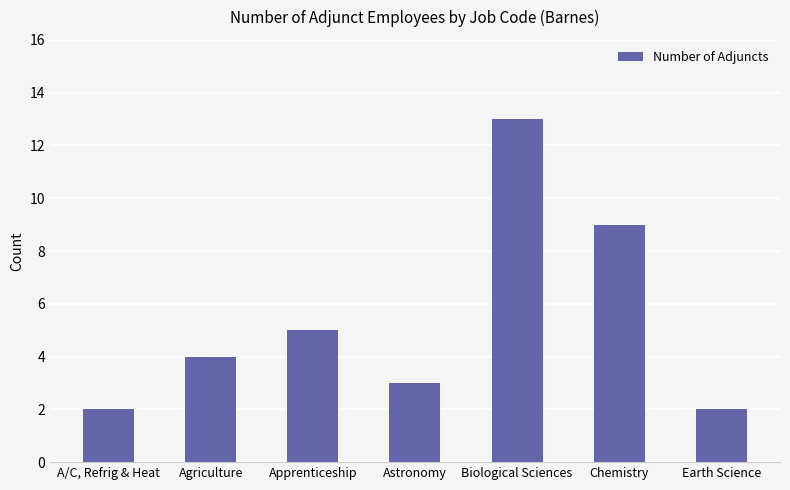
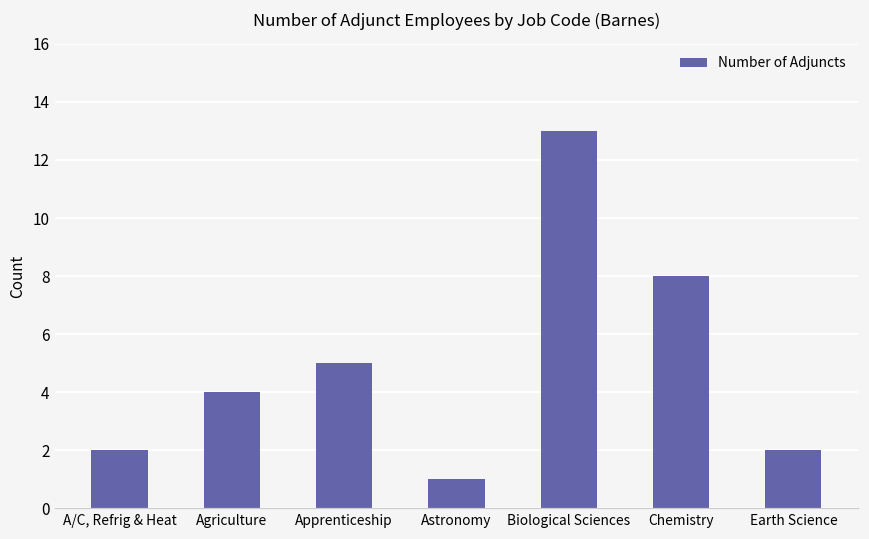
Astronomy: 3 -> 1
Chemistry: 9 -> 8
